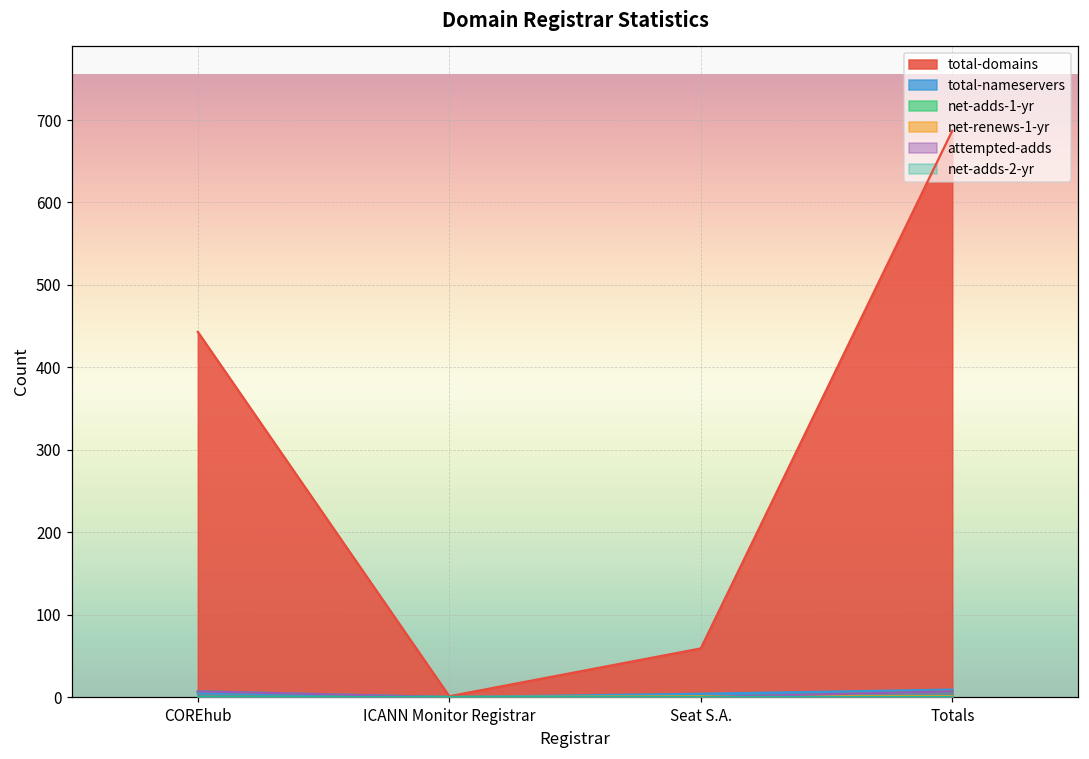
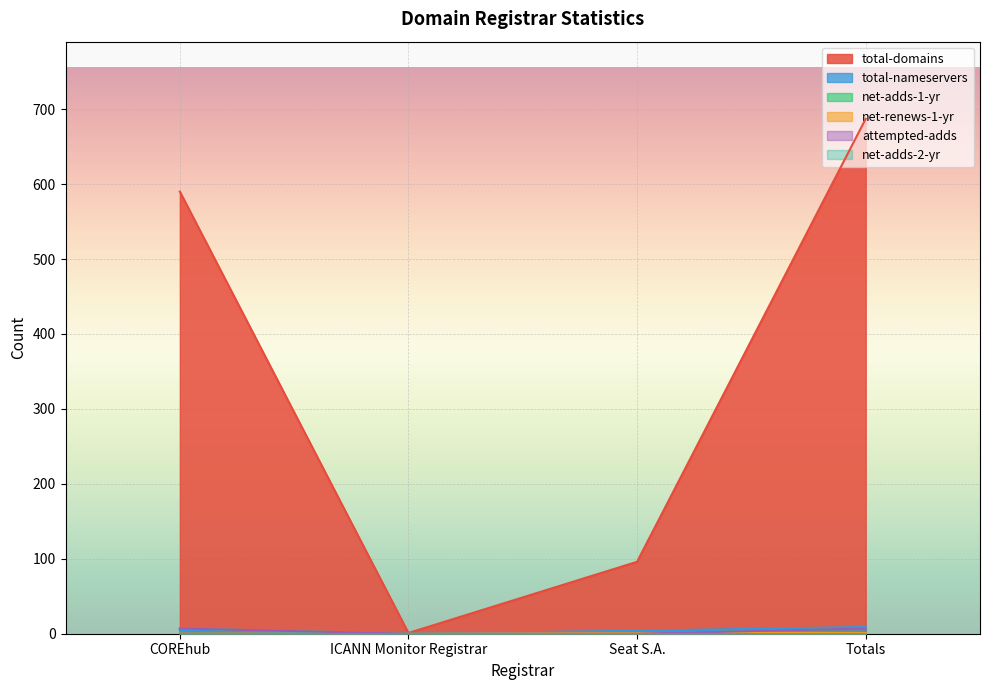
total-domains, COREhub: 440 -> 590
total-domains, Seat S.A.: 60 -> 100
